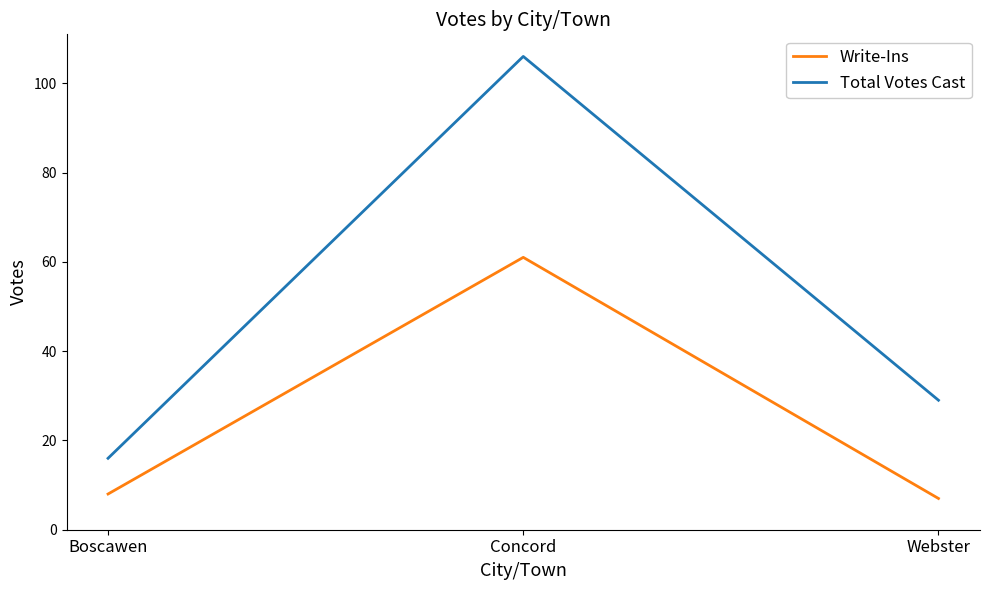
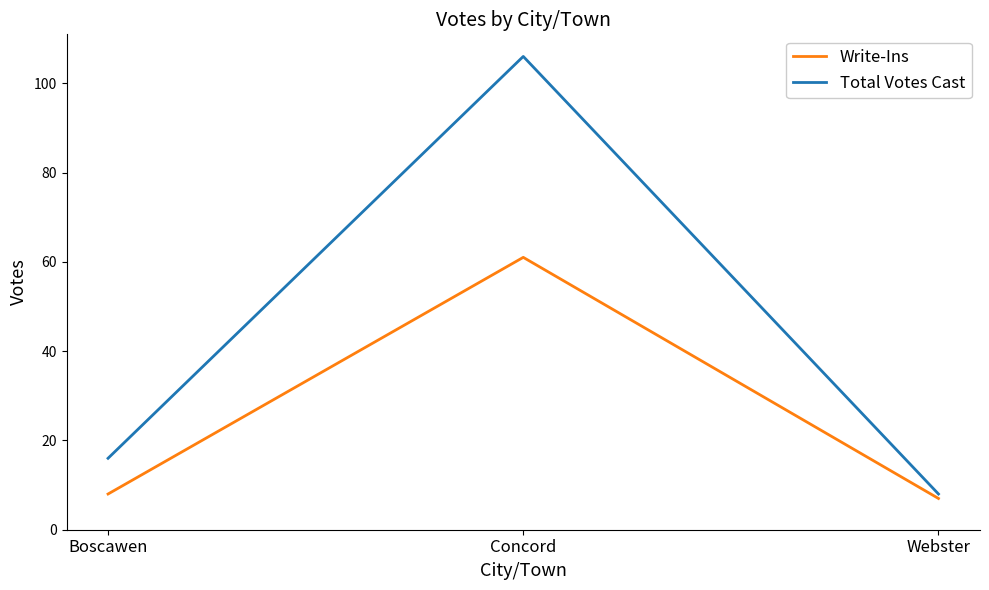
Total Votes Cast, Webster: 29 -> 8
